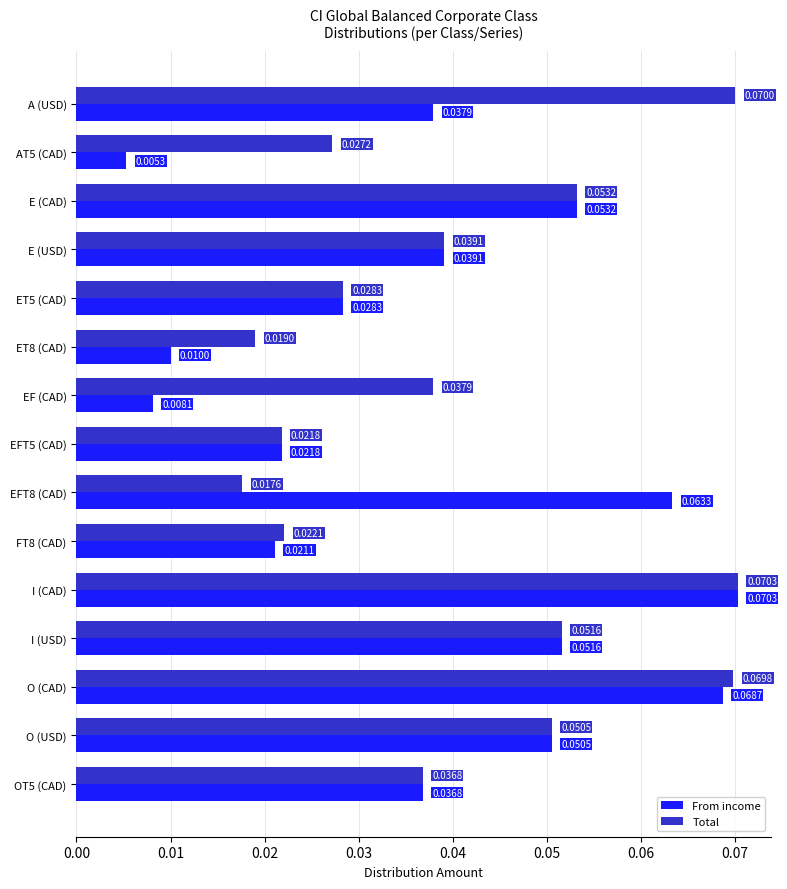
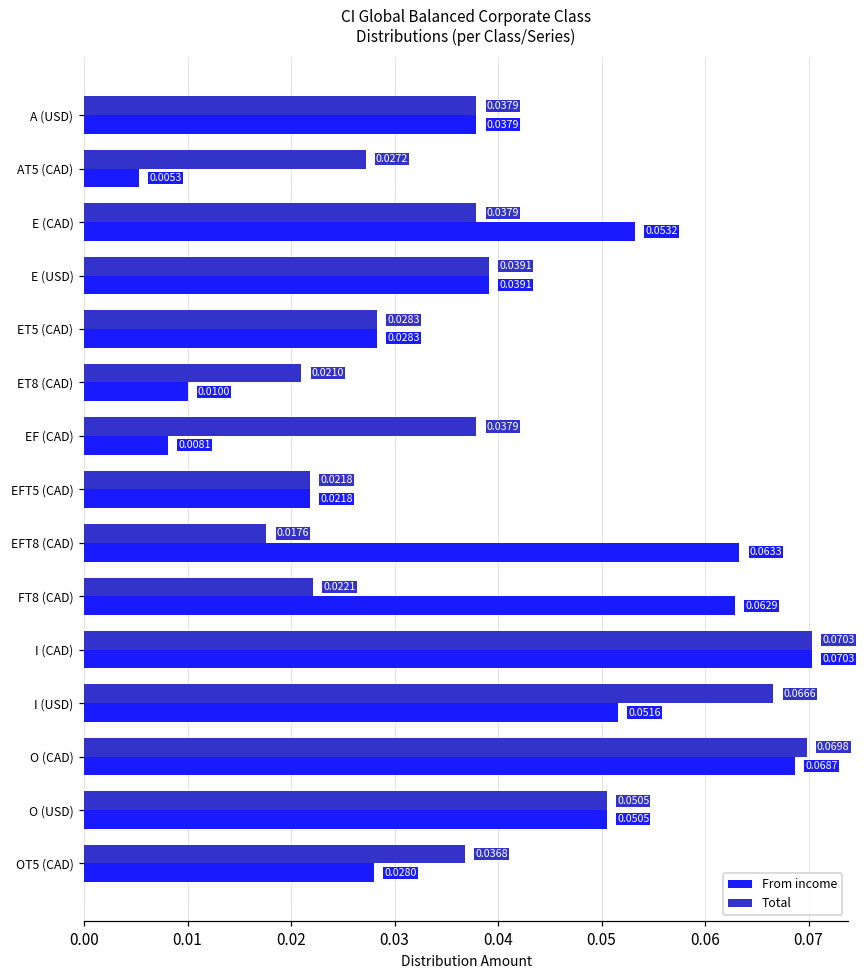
Total, A (USD): 0.0700 -> 0.0379
Total, E (CAD): 0.0532 -> 0.0379
Total, ET8 (CAD): 0.0190 -> 0.0210
From income, FT8 (CAD): 0.0211 -> 0.0629
Total, I (USD): 0.0516 -> 0.0666
From income, OT5 (CAD): 0.0368 -> 0.0280
